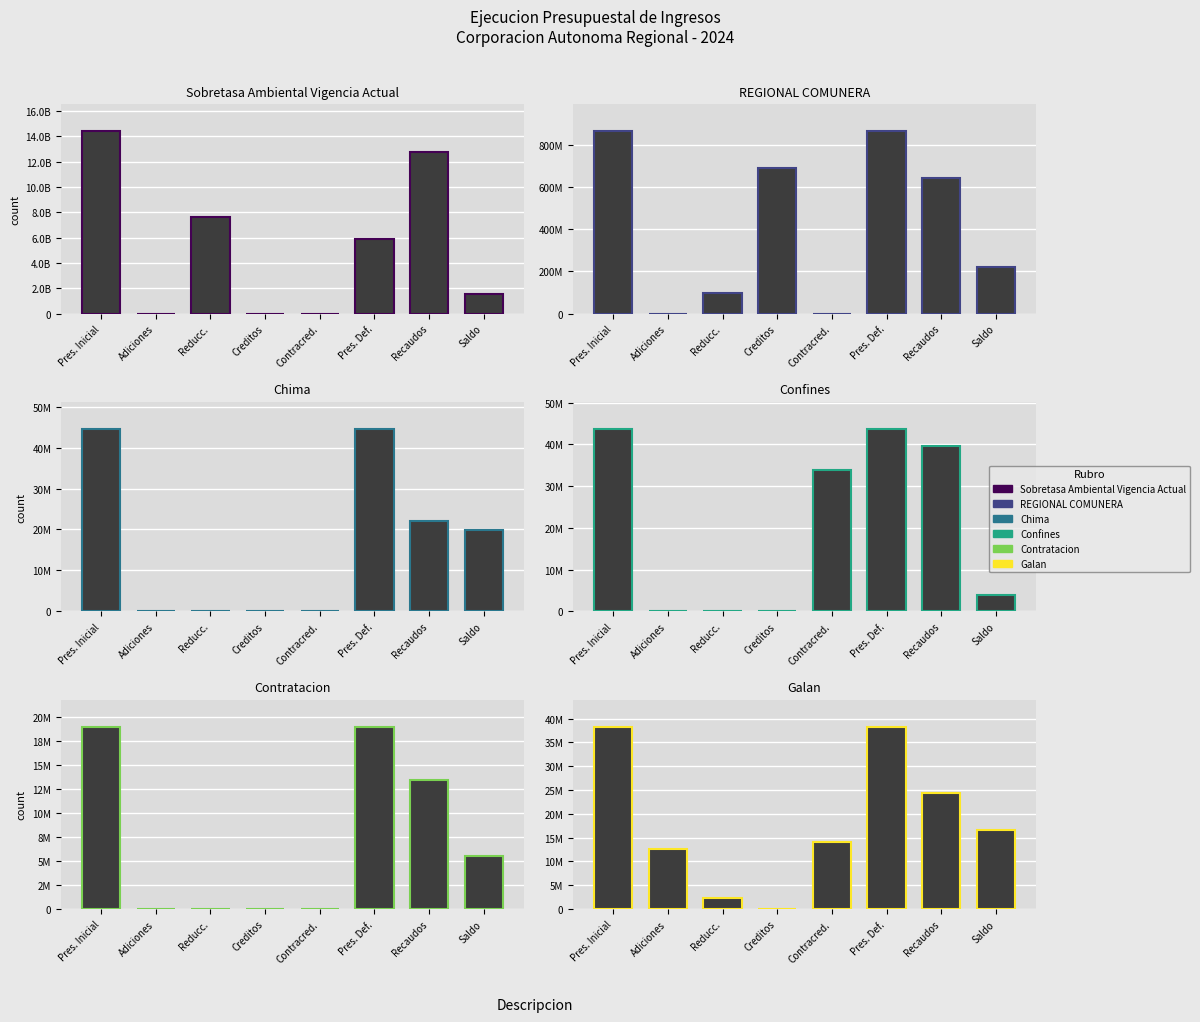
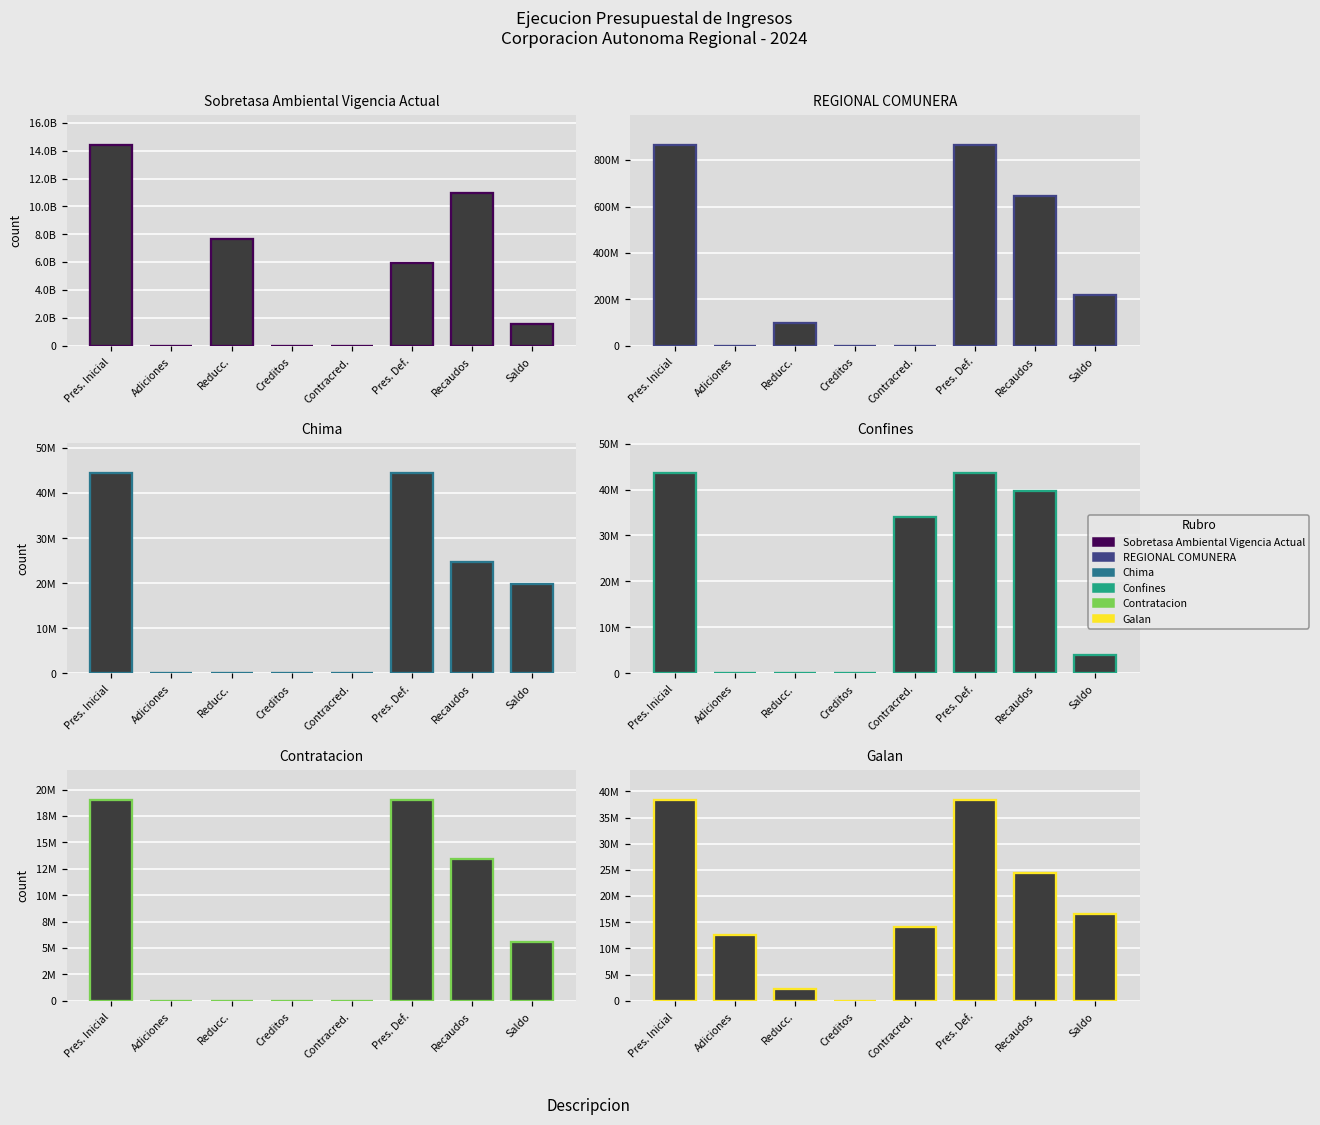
Sobretasa Ambiental Vigencia Actual, Recaudos: 12800000000 -> 11000000000
REGIONAL COMUNERA, Creditos: 690000000 -> 0
Chima, Recaudos: 22000000 -> 25000000
